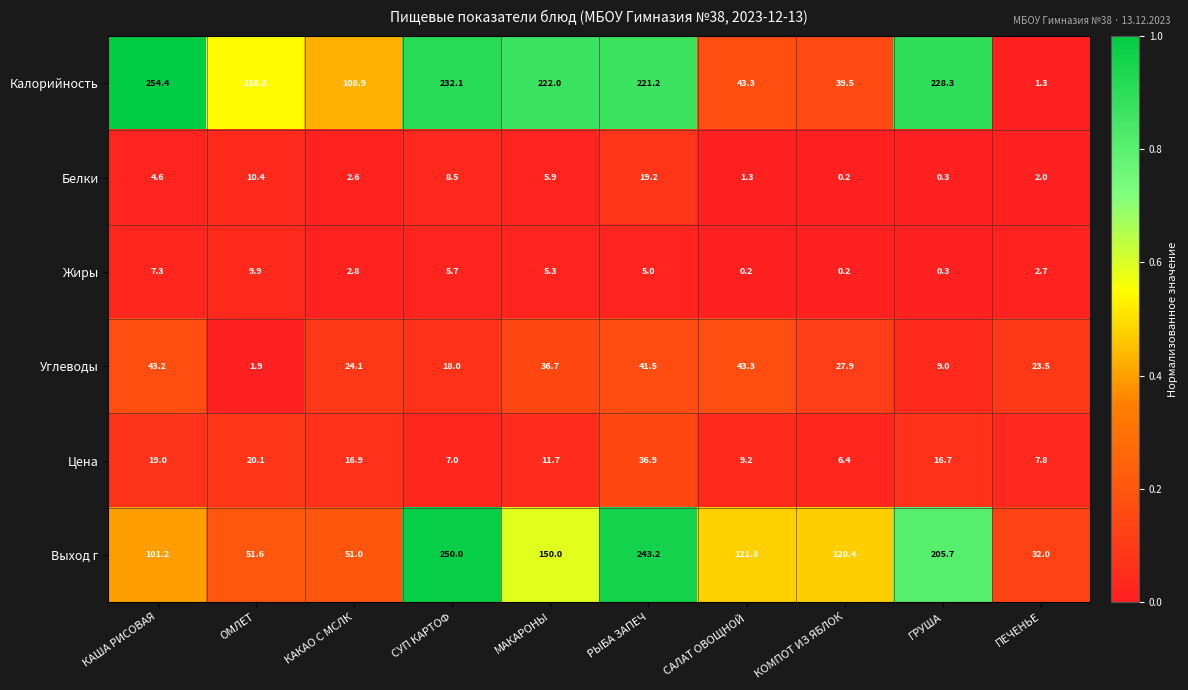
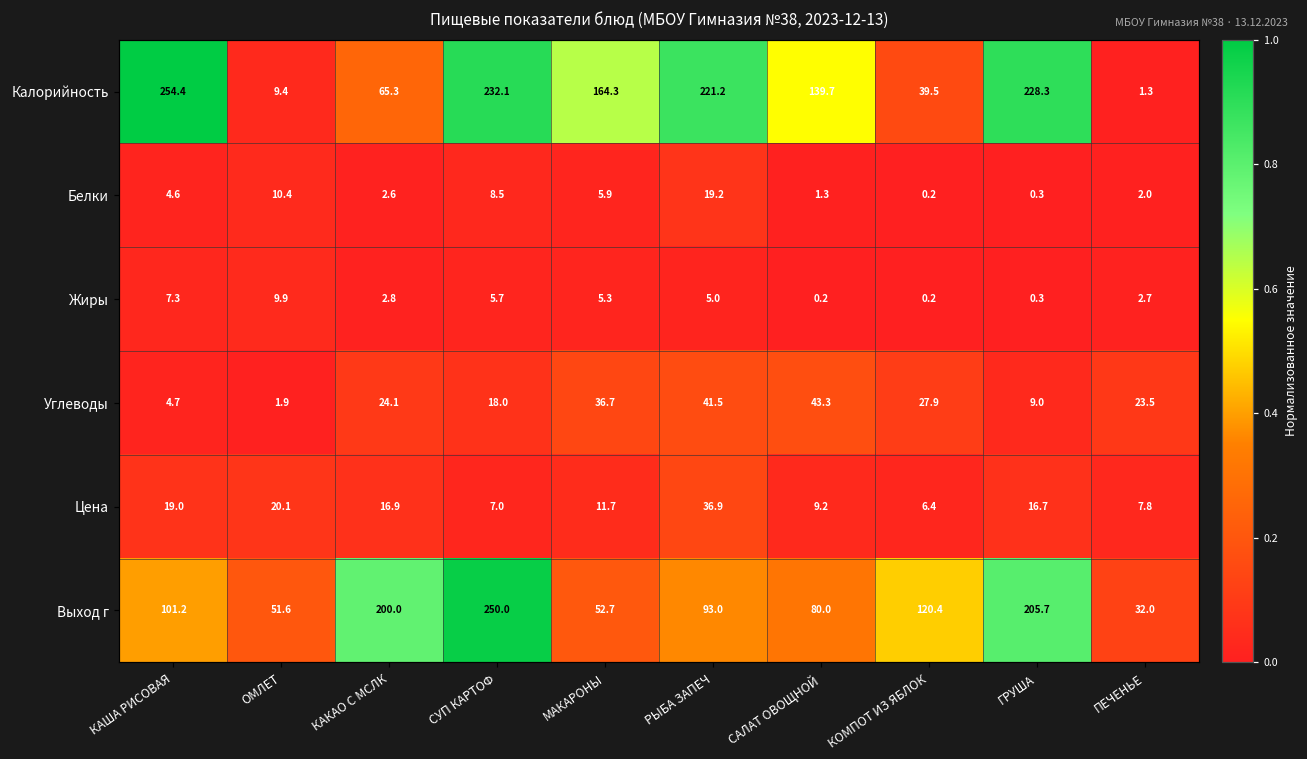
Калорийность, ОМЛЕТ: 138.3 -> 9.4
Калорийность, КАКАО С МСЛК: 108.9 -> 65.3
Калорийность, МАКАРОНЫ: 222.0 -> 164.3
Калорийность, САЛАТ ОВОЩНОЙ: 43.3 -> 139.7
Углеводы, КАША РИСОВАЯ: 43.2 -> 4.7
Выход г, КАКАО С МСЛК: 51.0 -> 200.0
Выход г, МАКАРОНЫ: 150.0 -> 52.7
Выход г, РЫБА ЗАПЕЧ: 243.2 -> 93.0
Выход г, САЛАТ ОВОЩНОЙ: 121.8 -> 80.0
